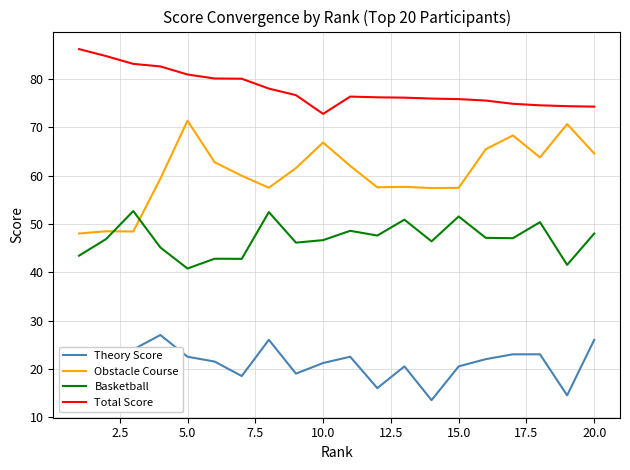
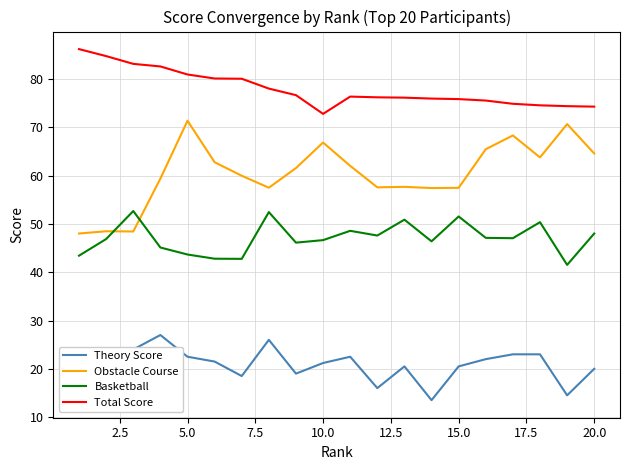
Basketball, 5.0: 41 -> 44
Theory Score, 20.0: 26 -> 20
